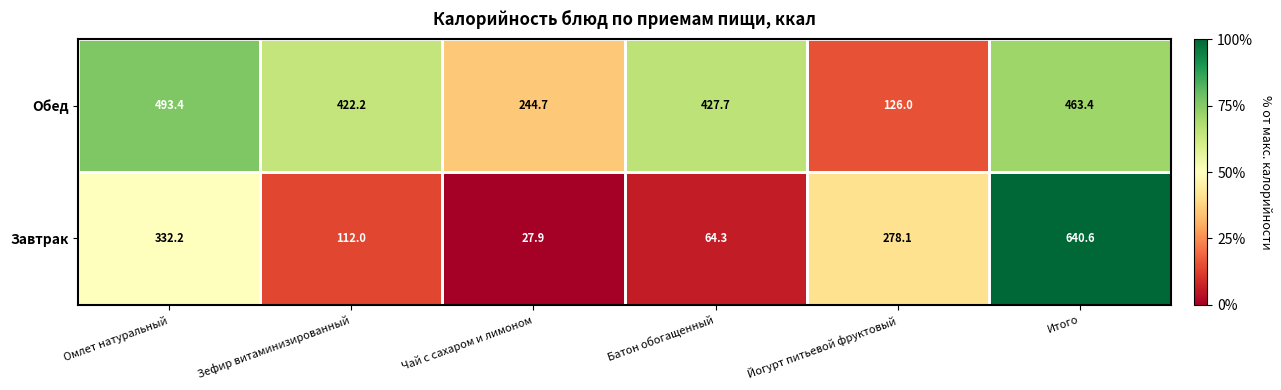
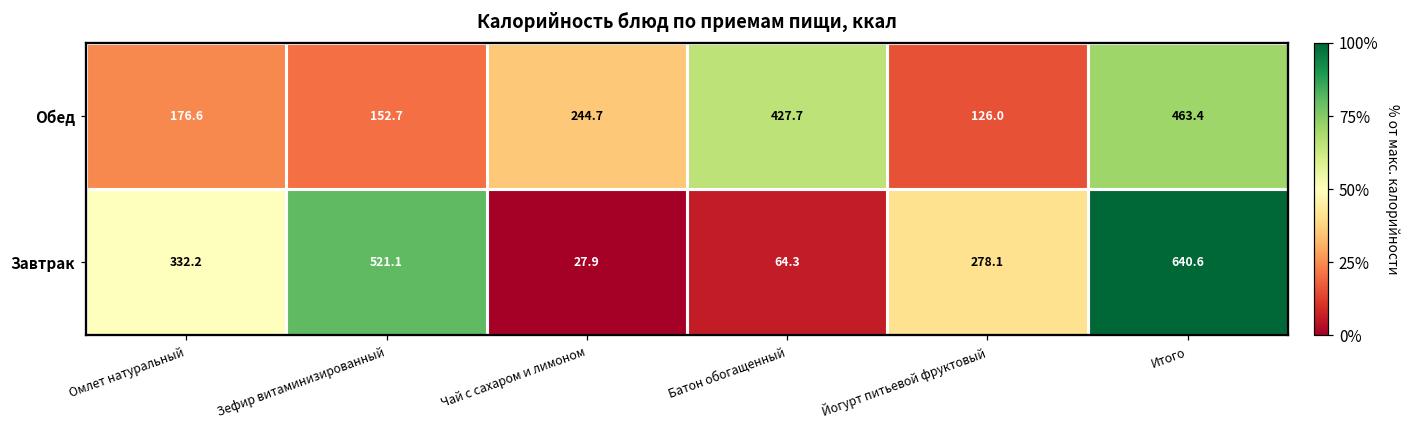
Обед, Омлет натуральный: 493.4 -> 176.6
Обед, Зефир витаминизированный: 422.2 -> 152.7
Завтрак, Зефир витаминизированный: 112.0 -> 521.1
